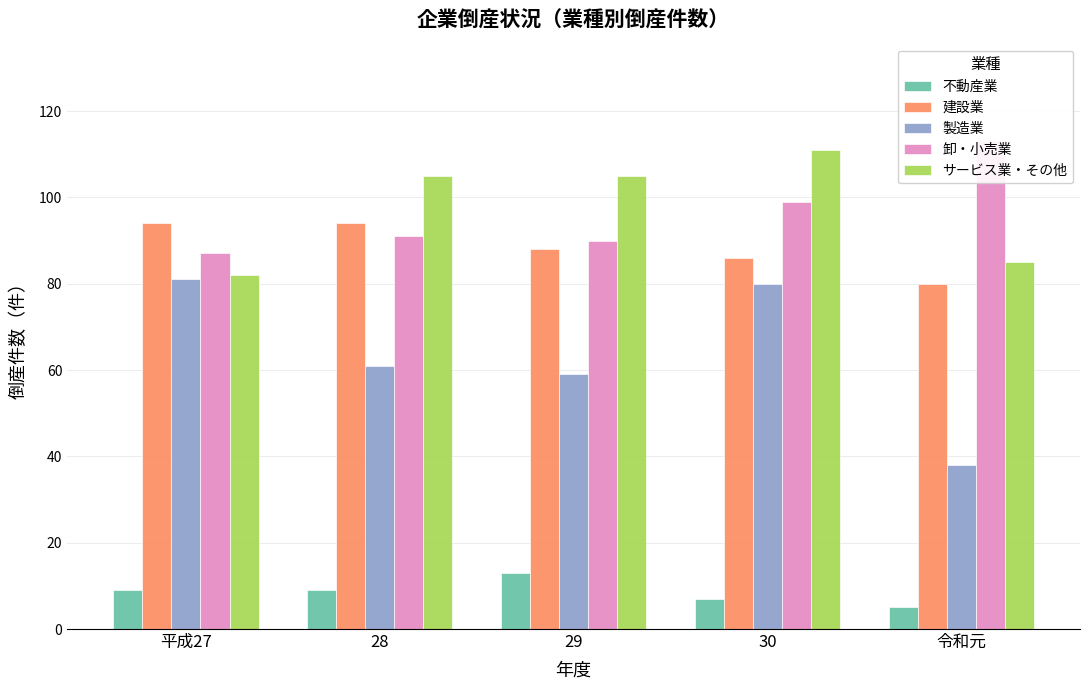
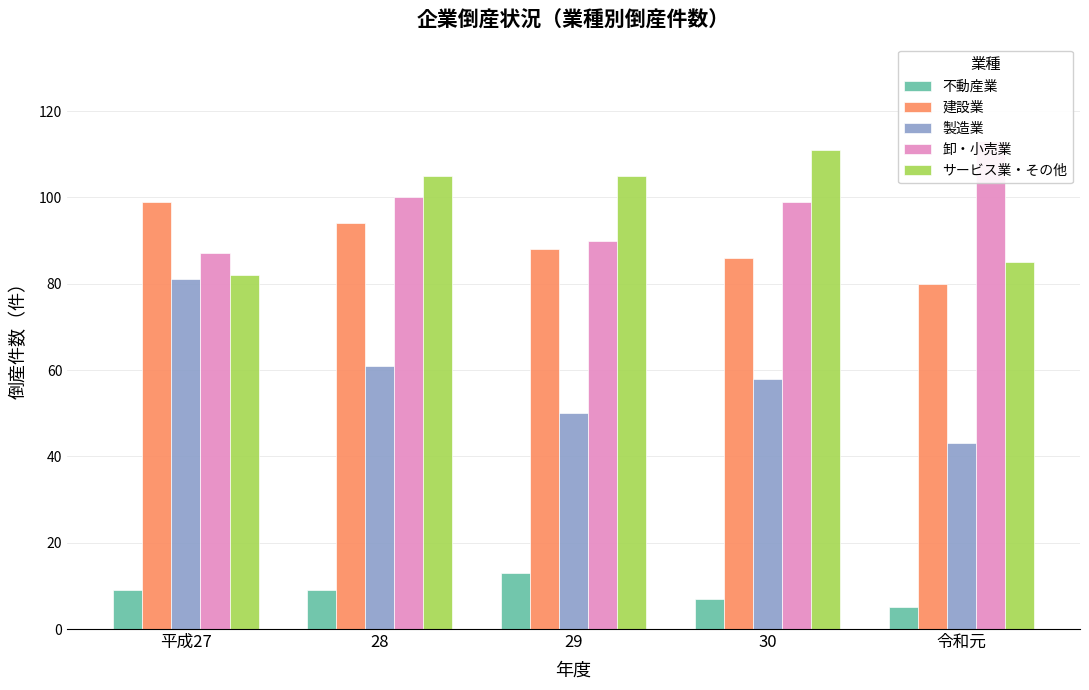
建設業, 平成27: 94 -> 99
卸・小売業, 28: 91 -> 100
製造業, 29: 59 -> 50
製造業, 30: 80 -> 58
製造業, 令和元: 38 -> 43
